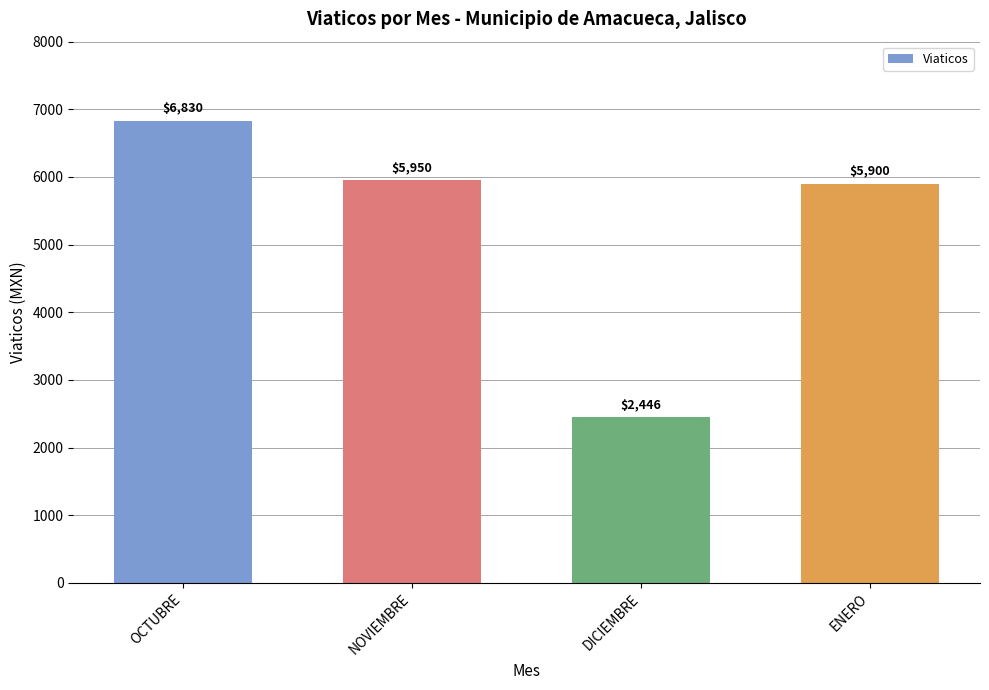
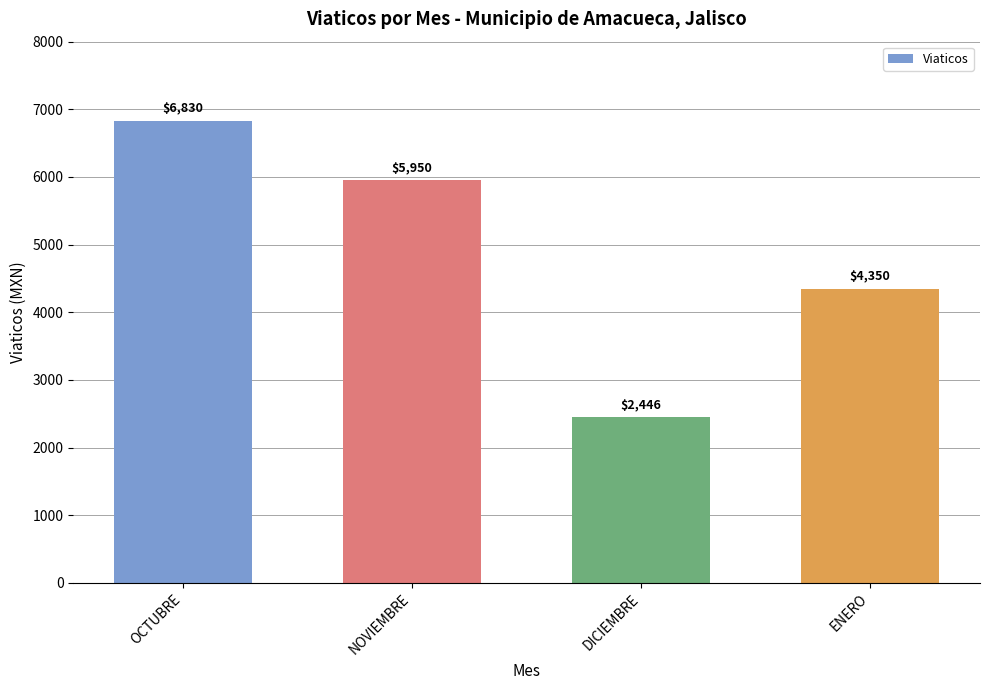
ENERO: $5,900 -> $4,350
